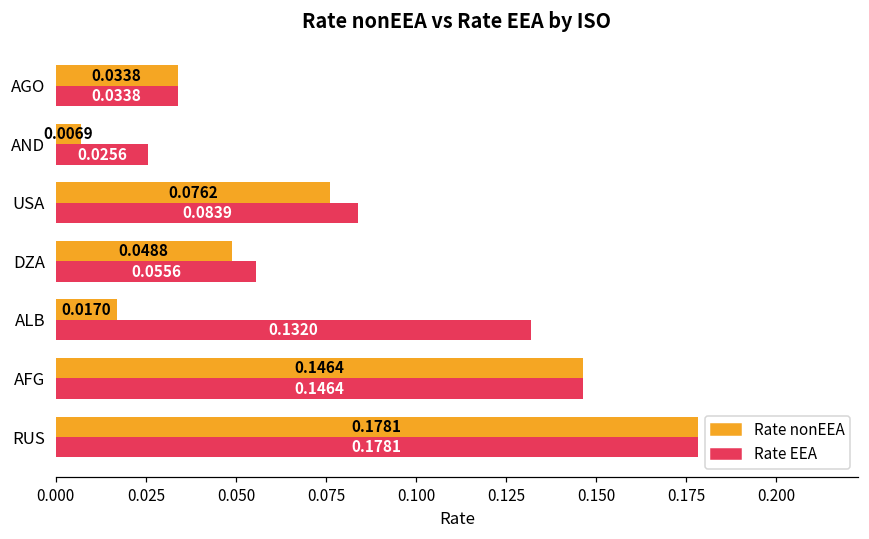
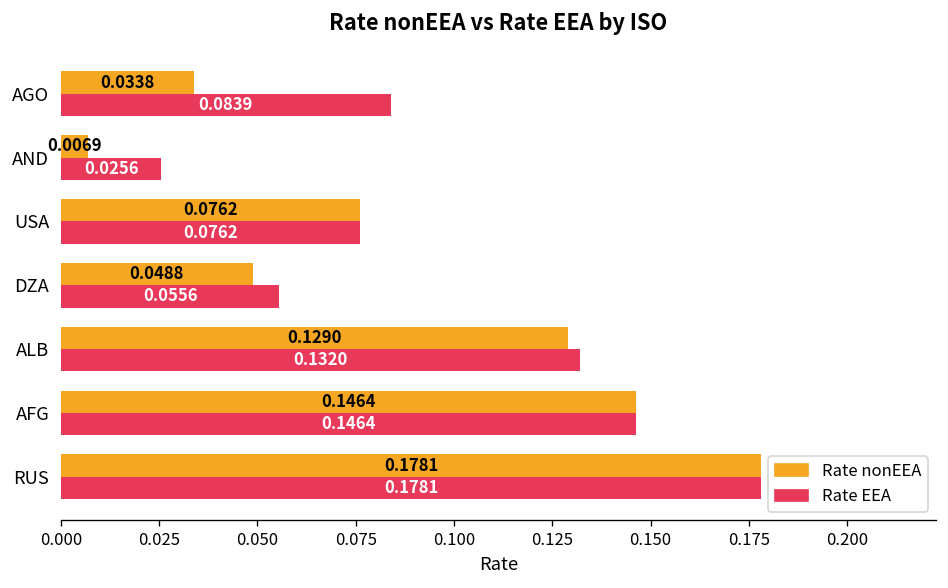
Rate EEA, AGO: 0.0338 -> 0.0839
Rate EEA, USA: 0.0839 -> 0.0762
Rate nonEEA, ALB: 0.0170 -> 0.1290
